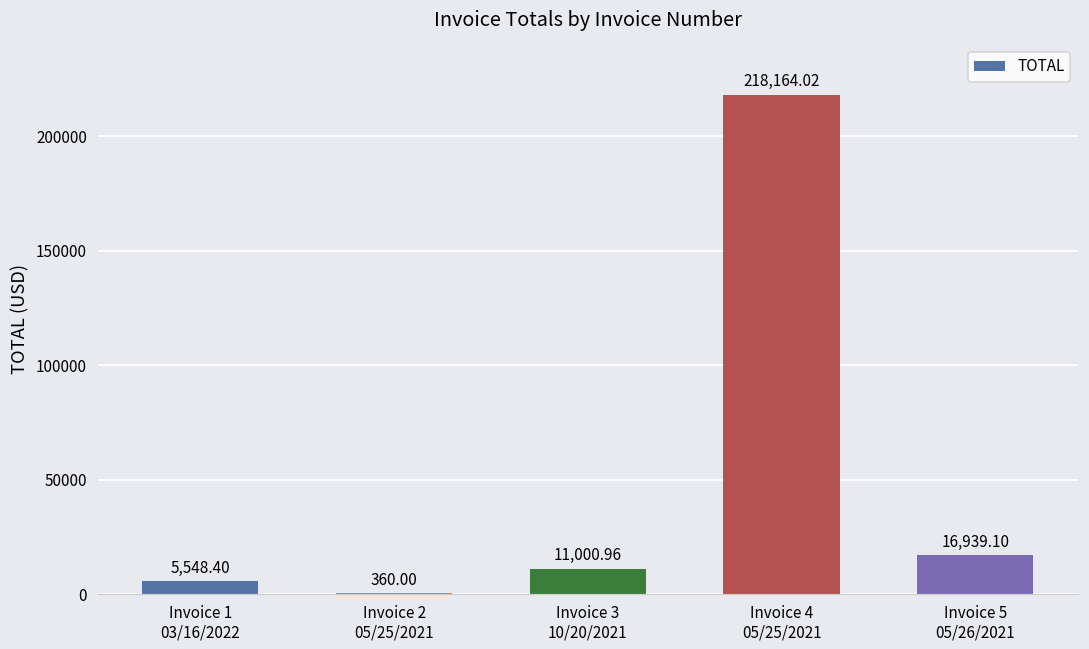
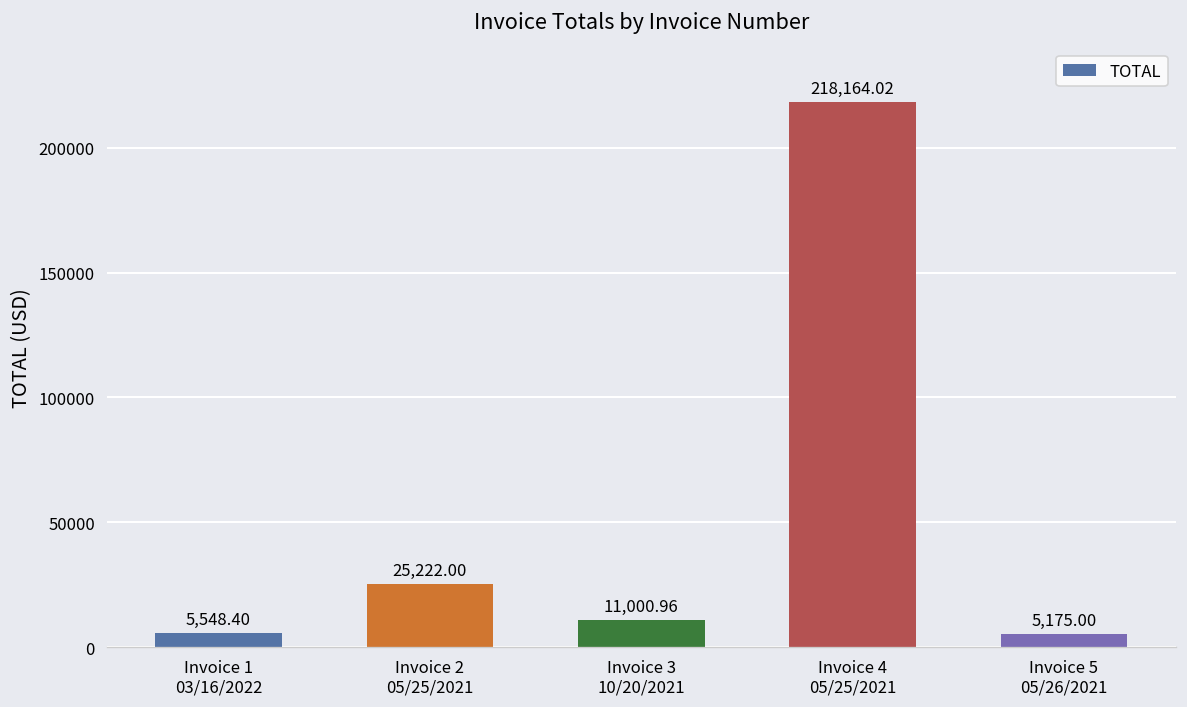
Invoice 2 05/25/2021: 360.00 -> 25,222.00
Invoice 5 05/26/2021: 16,939.10 -> 5,175.00
